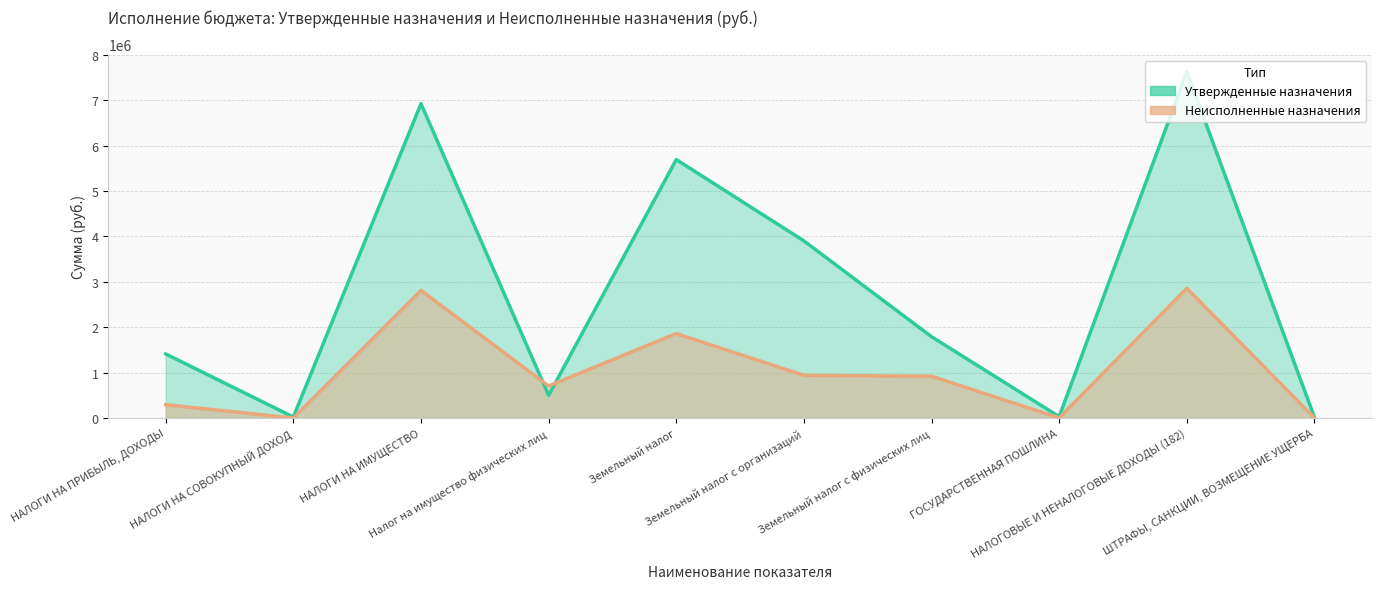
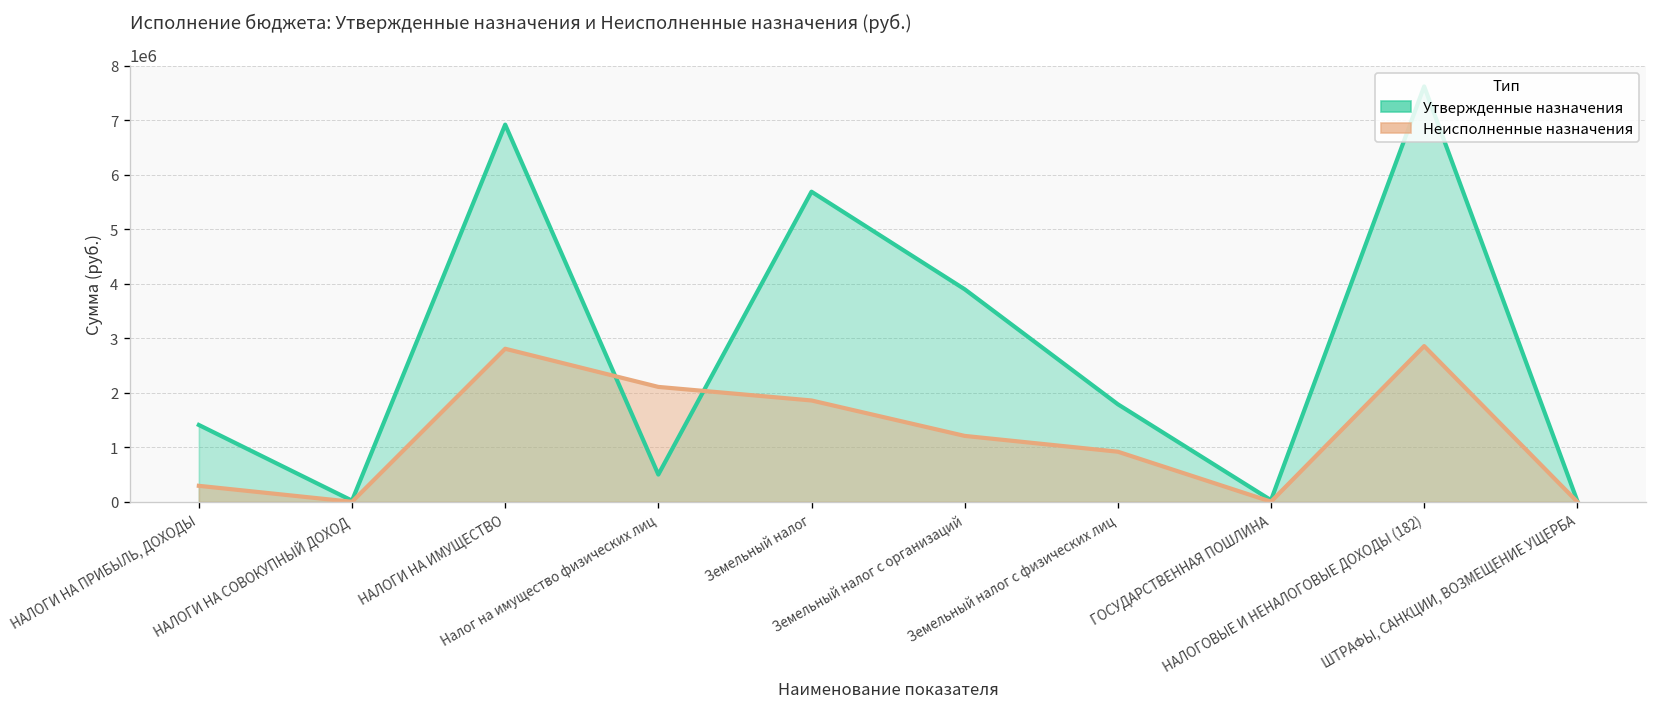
Неисполненные назначения, Налог на имущество физических лиц: 700000 -> 2100000
Неисполненные назначения, Земельный налог с организаций: 900000 -> 1200000
